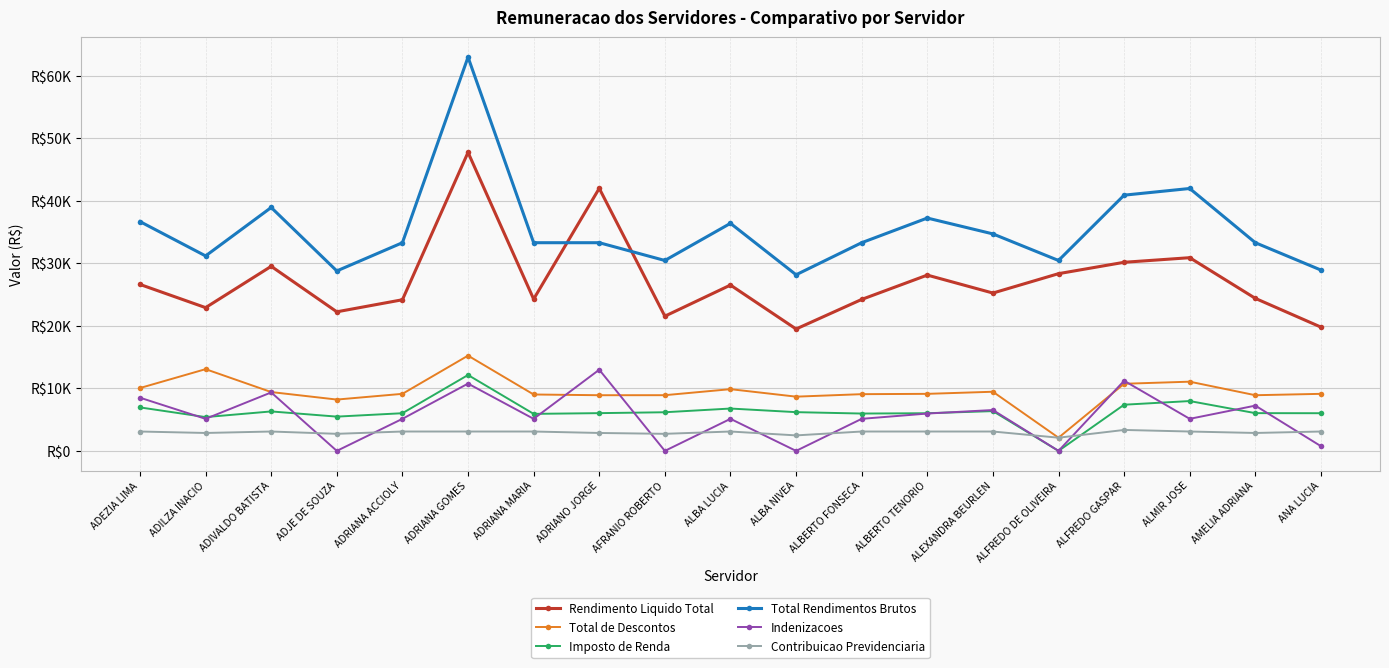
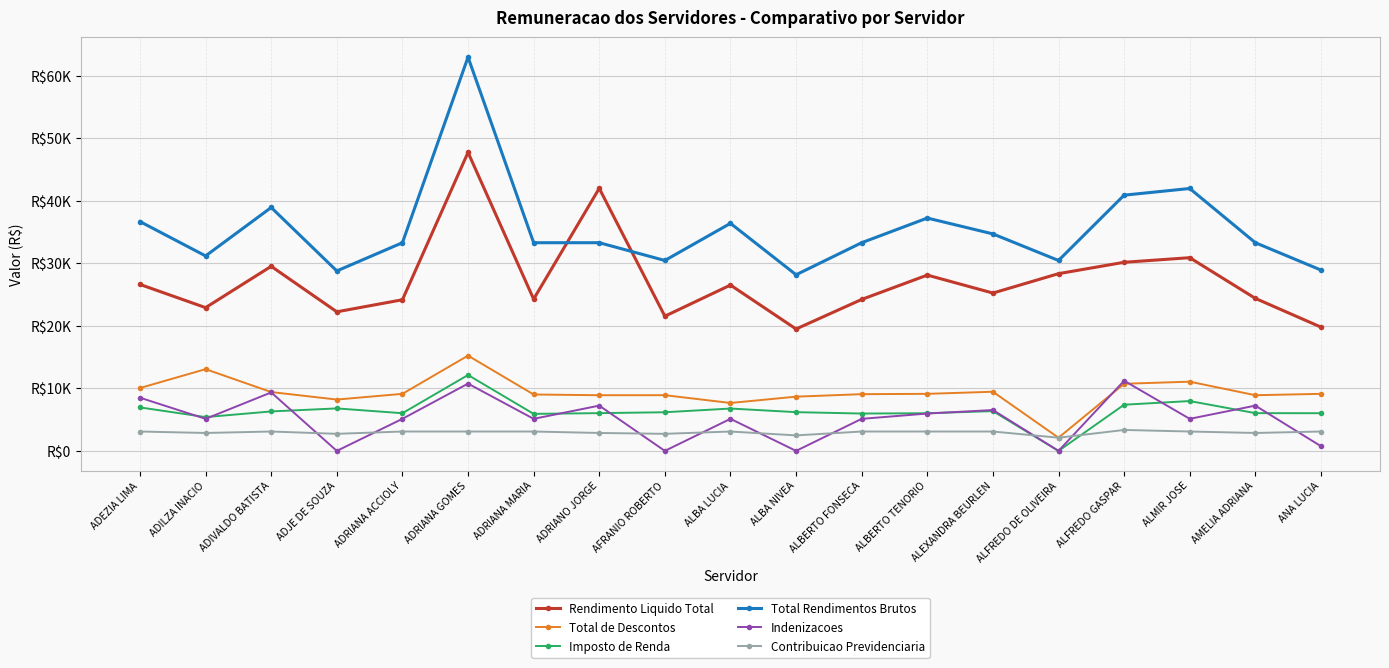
Imposto de Renda, ADJE DE SOUZA: R$5000 -> R$7000
Indenizacoes, ADRIANO JORGE: R$13000 -> R$7000
Total de Descontos, ALBA LUCIA: R$10000 -> R$8000
